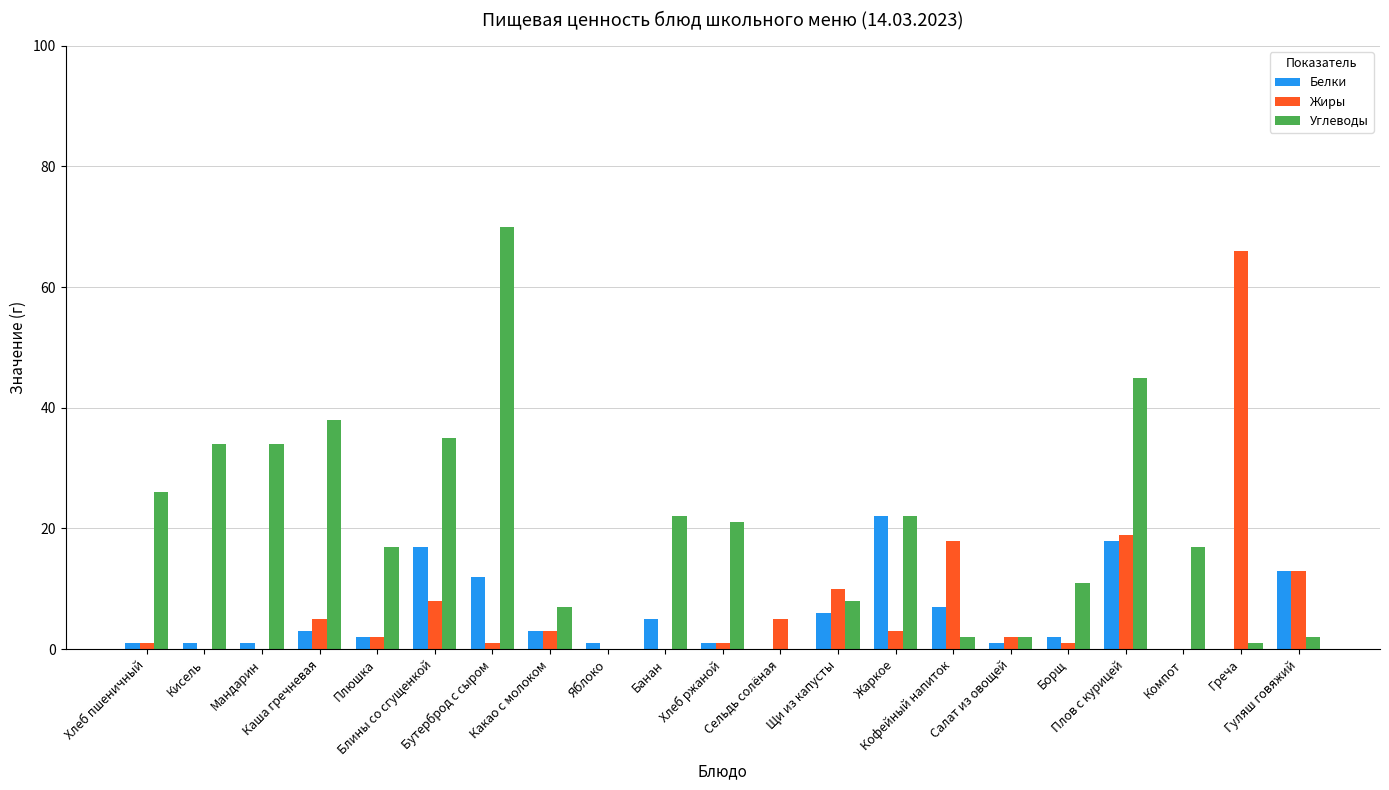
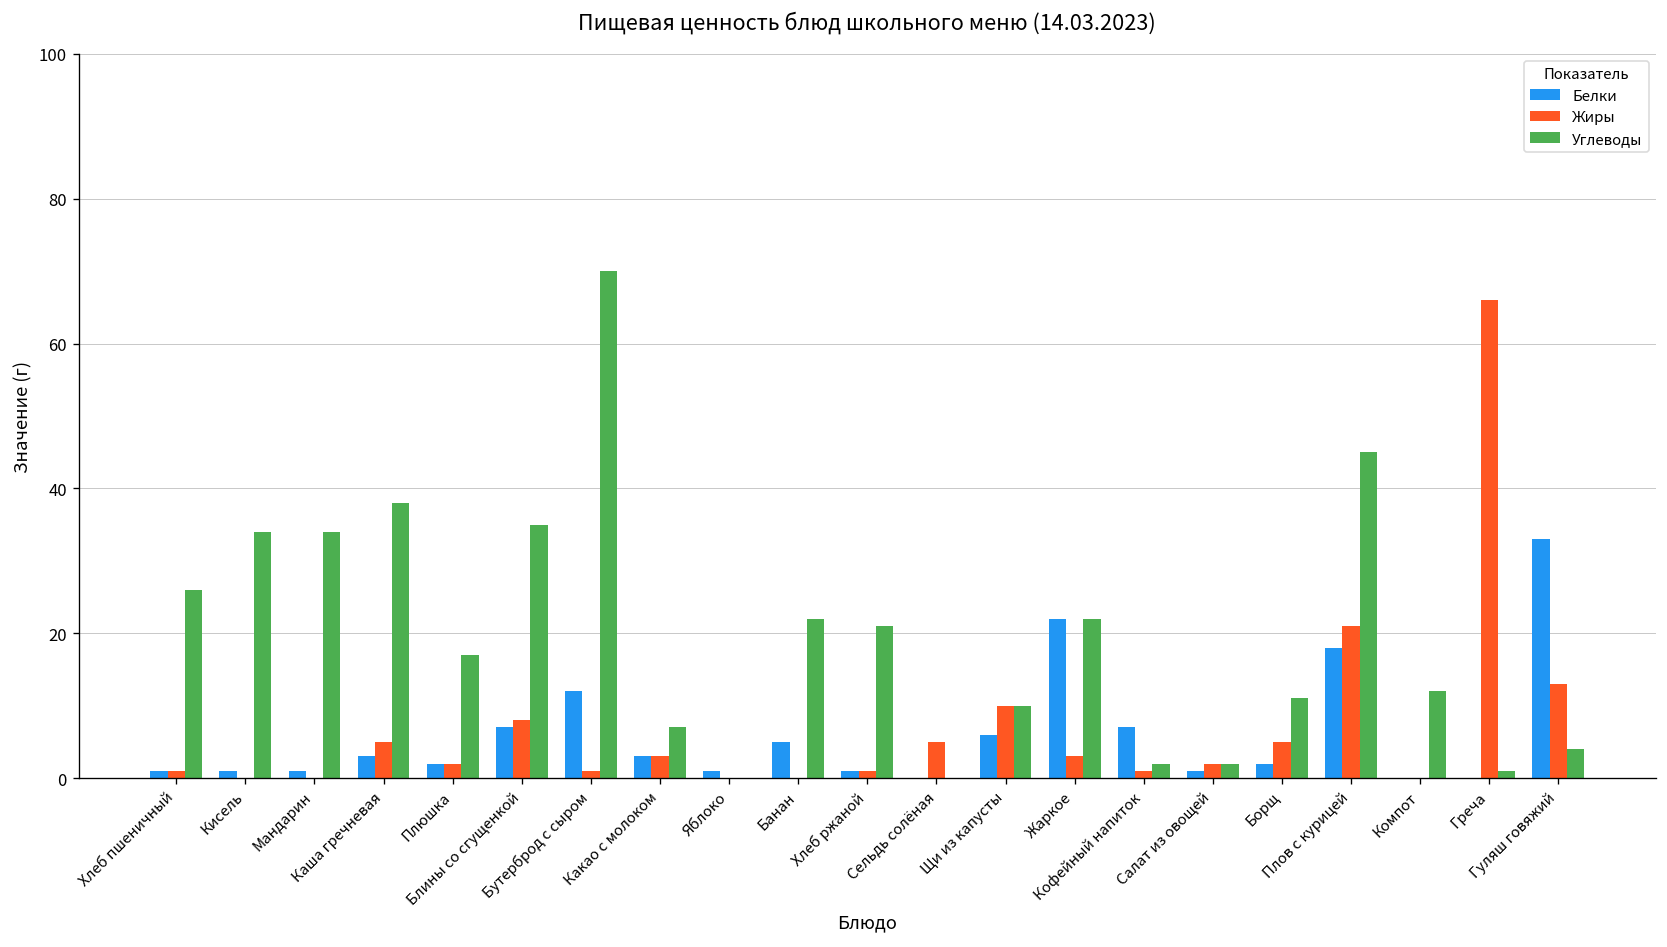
Белки, Блины со сгущенкой: 17 -> 7
Углеводы, Щи из капусты: 8 -> 10
Жиры, Кофейный напиток: 18 -> 1
Жиры, Борщ: 1 -> 5
Жиры, Плов с курицей: 19 -> 21
Углеводы, Компот: 17 -> 12
Белки, Гуляш говяжий: 13 -> 33
Углеводы, Гуляш говяжий: 2 -> 4
